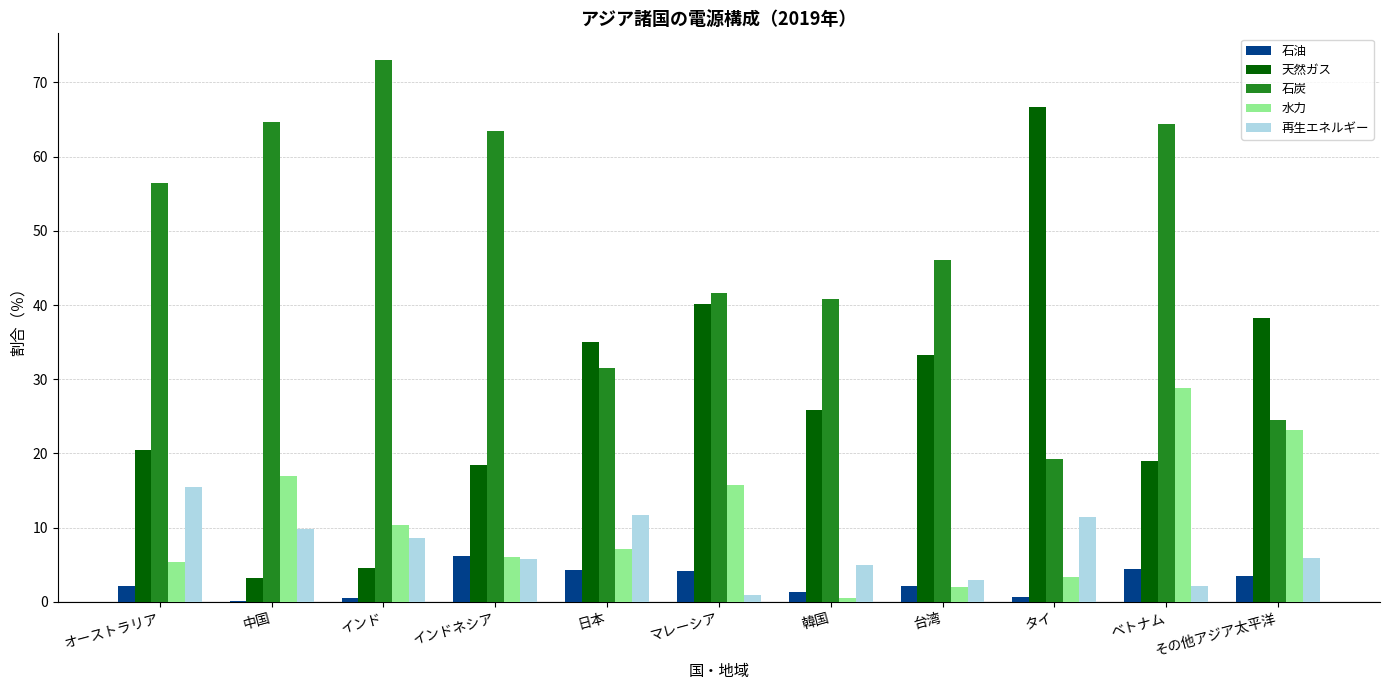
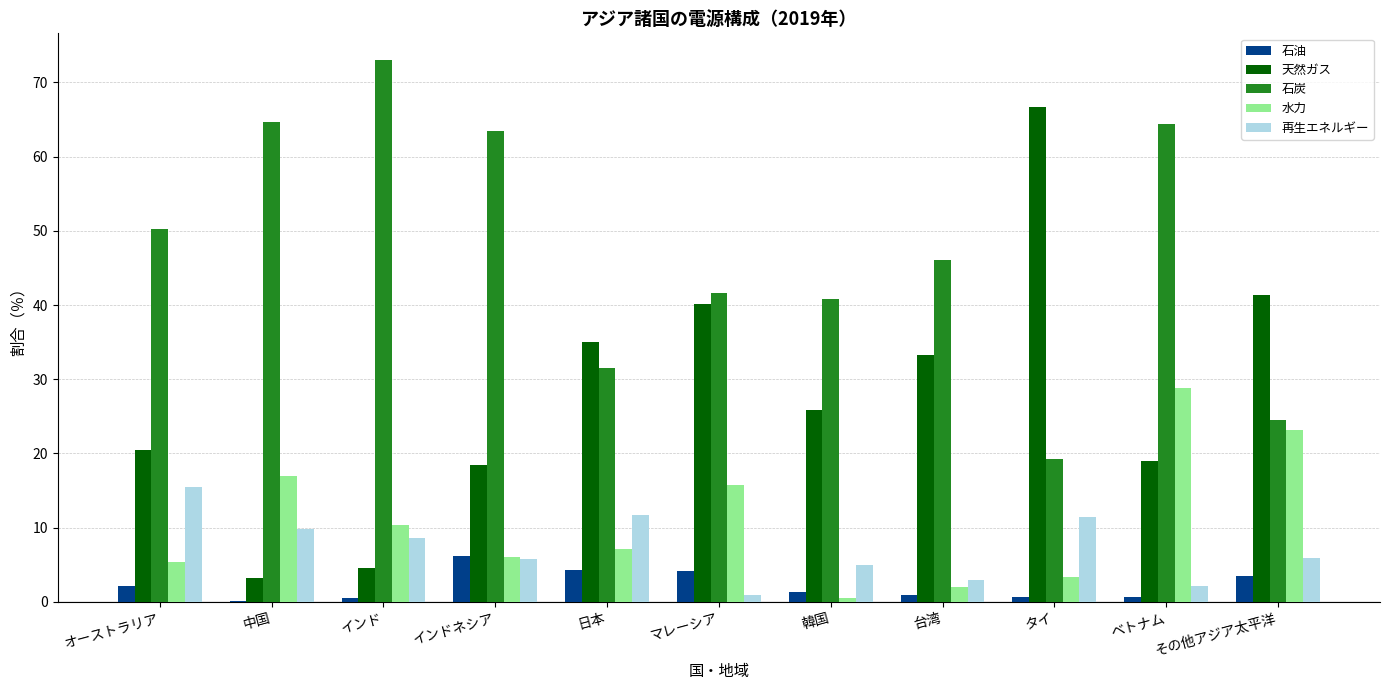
石炭, オーストラリア: 56 -> 50
石油, 台湾: 2 -> 1
石油, ベトナム: 4 -> 1
天然ガス, その他アジア太平洋: 38 -> 41
